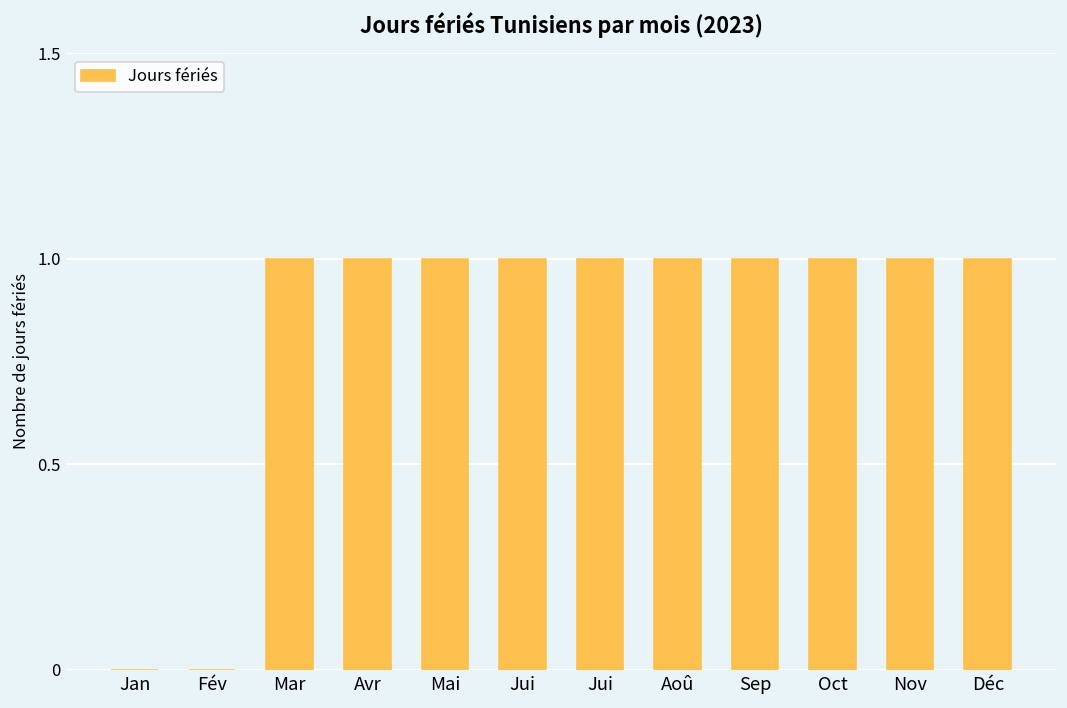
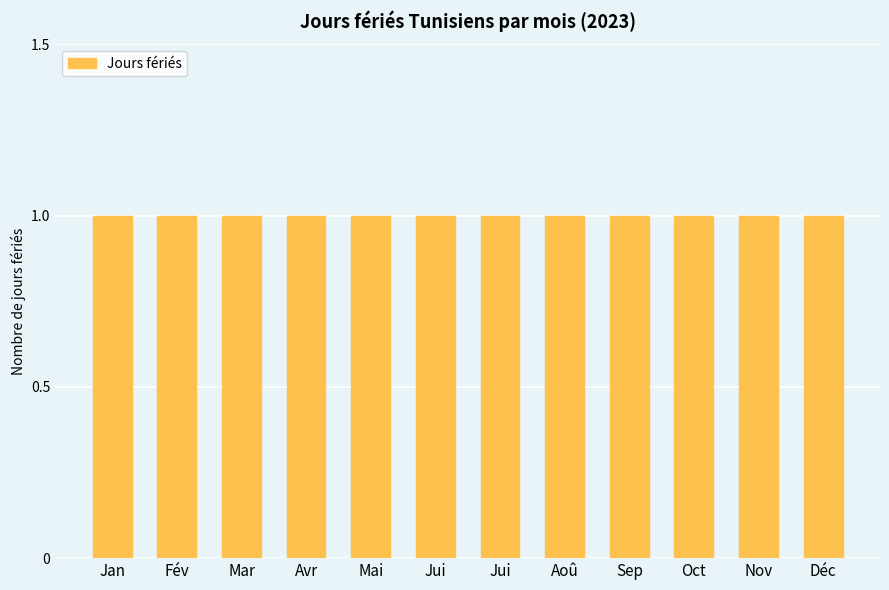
Jan: 0 -> 1
Fév: 0 -> 1
